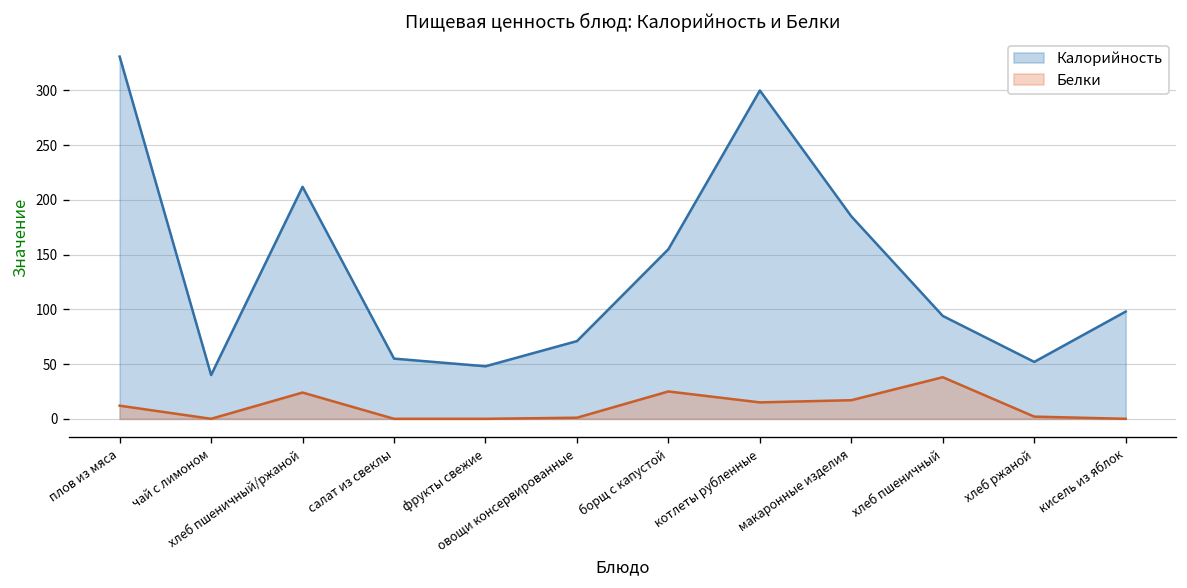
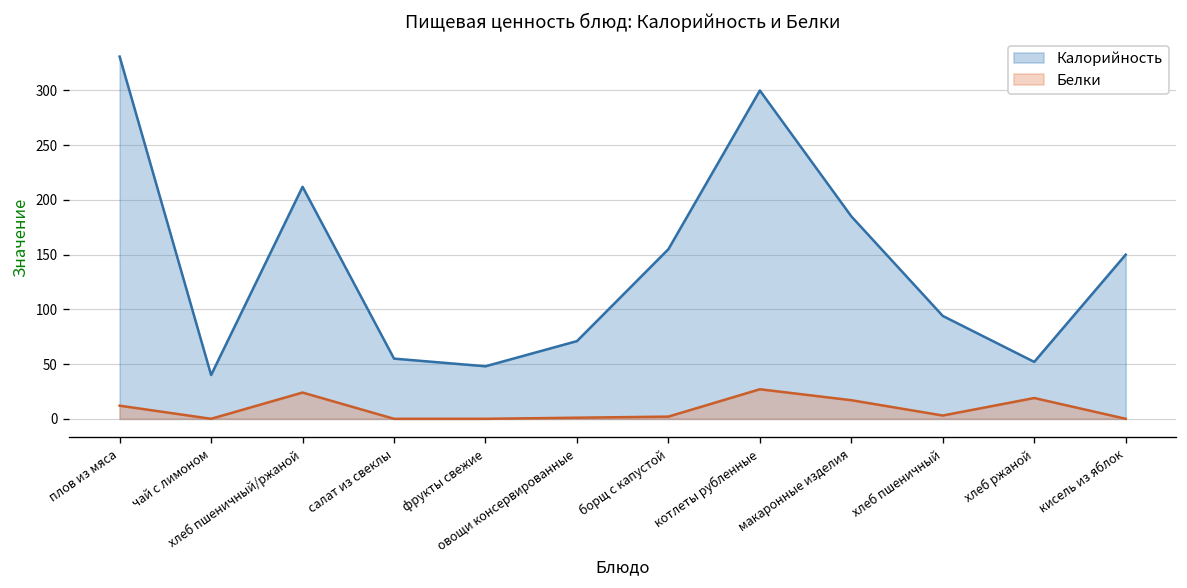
Белки, борщ с капустой: 30 -> 0
Белки, котлеты рубленные: 20 -> 30
Белки, хлеб пшеничный: 40 -> 0
Белки, хлеб ржаной: 0 -> 20
Калорийность, кисель из яблок: 100 -> 150
